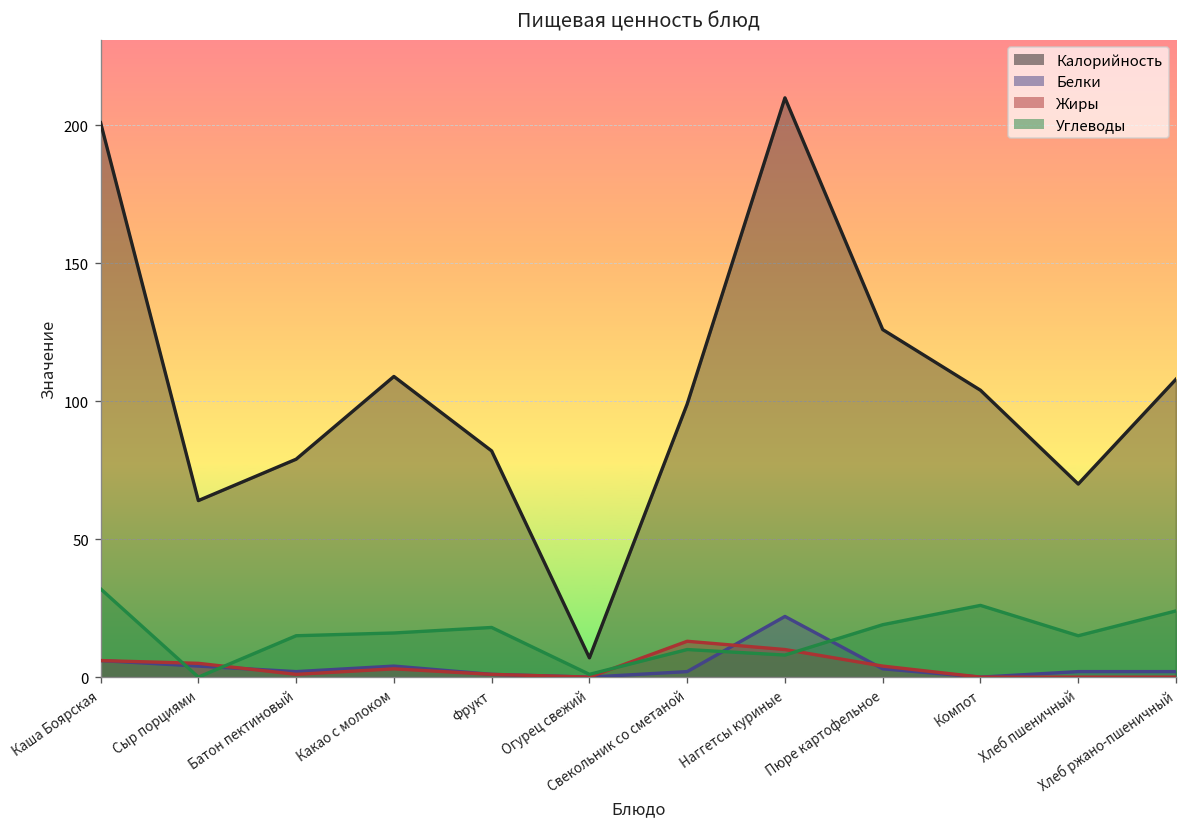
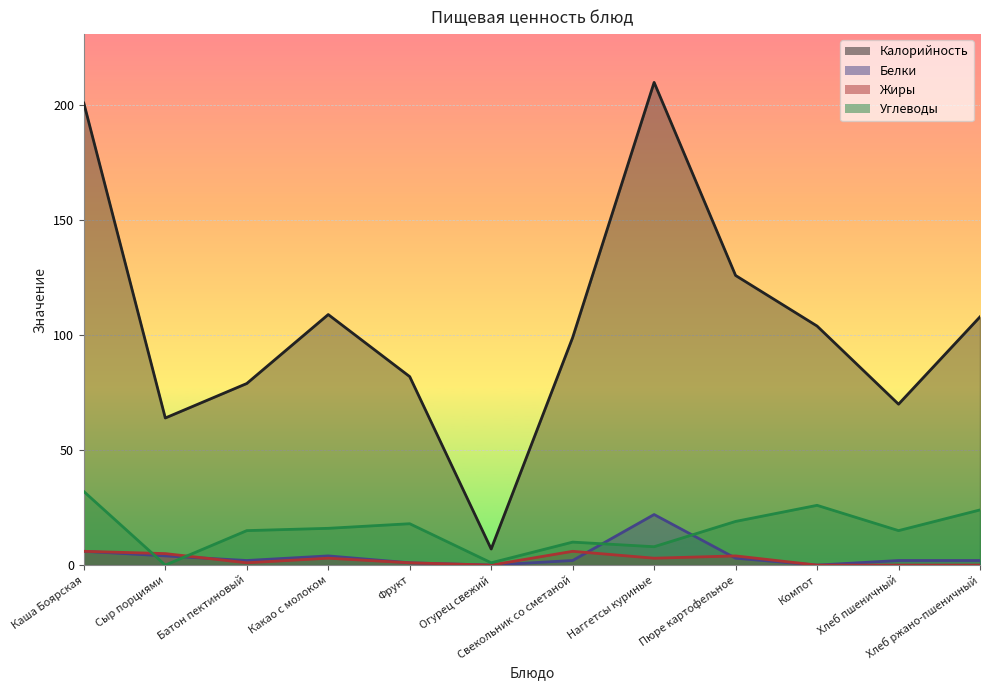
Жиры, Свекольник со сметаной: 13 -> 6
Жиры, Наггетсы куриные: 10 -> 3
